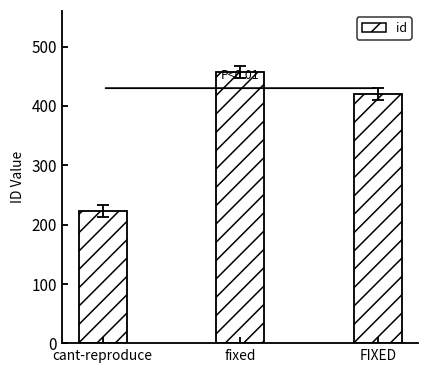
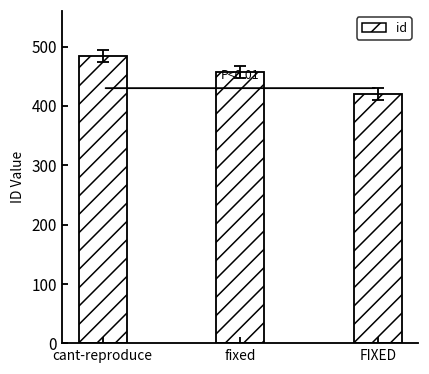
id, cant-reproduce: 220 -> 480
